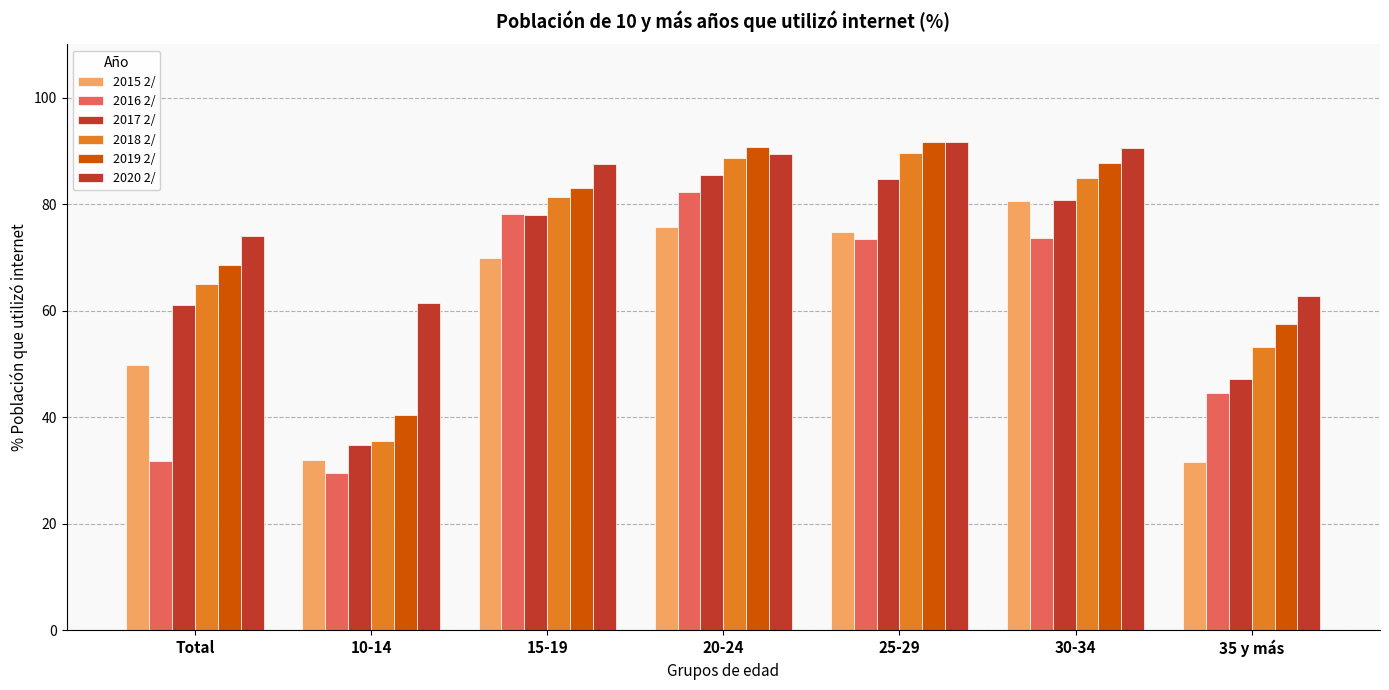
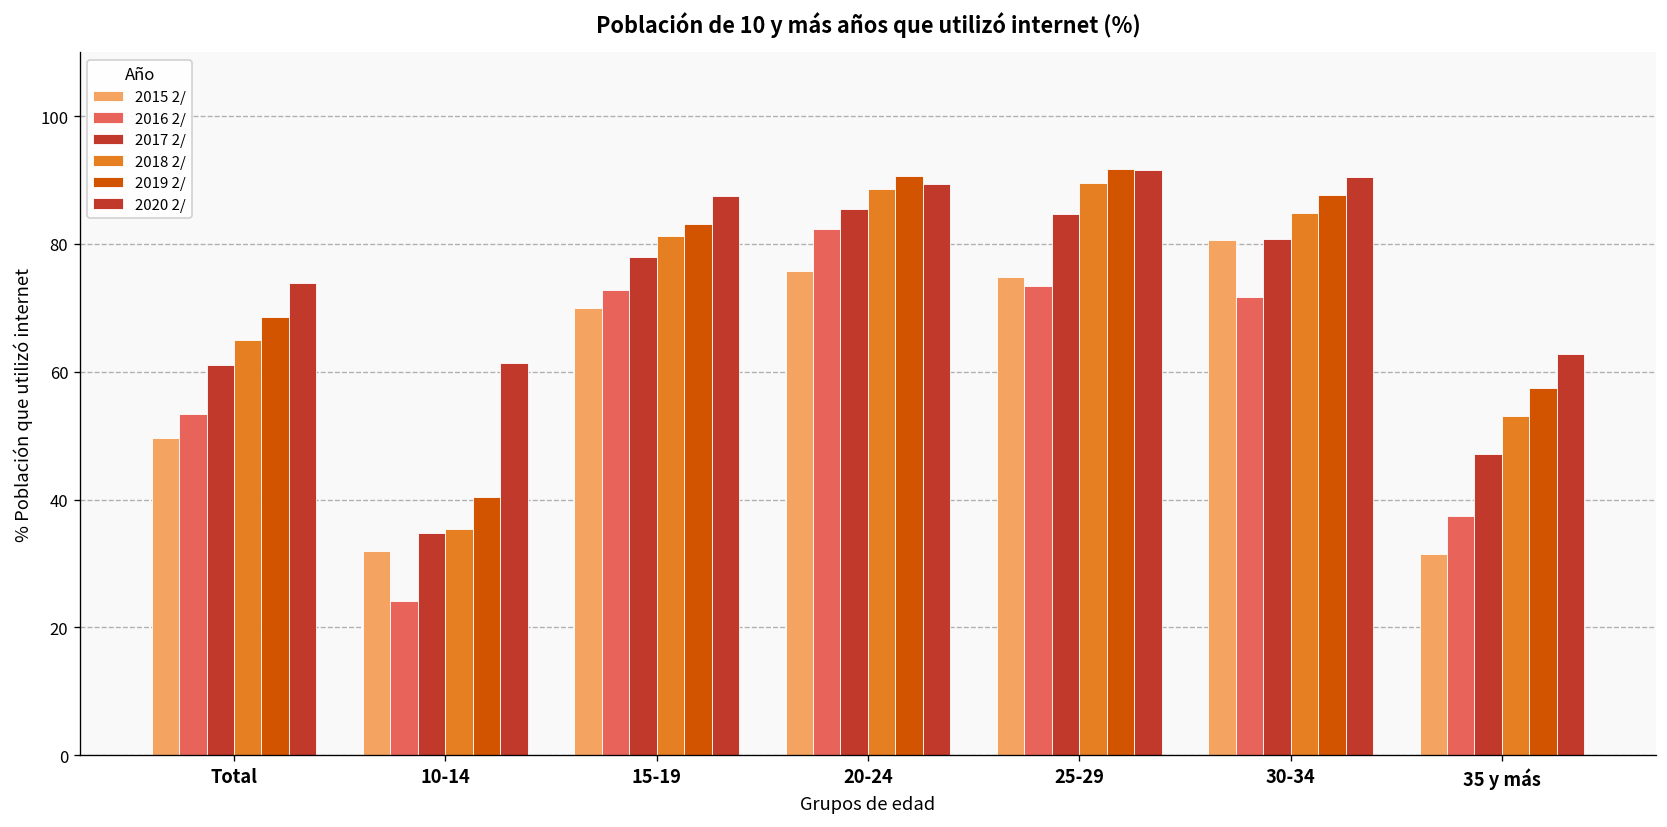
2016 2/, Total: 32 -> 53
2016 2/, 10-14: 30 -> 24
2016 2/, 15-19: 78 -> 73
2016 2/, 30-34: 74 -> 72
2016 2/, 35 y más: 44 -> 37
